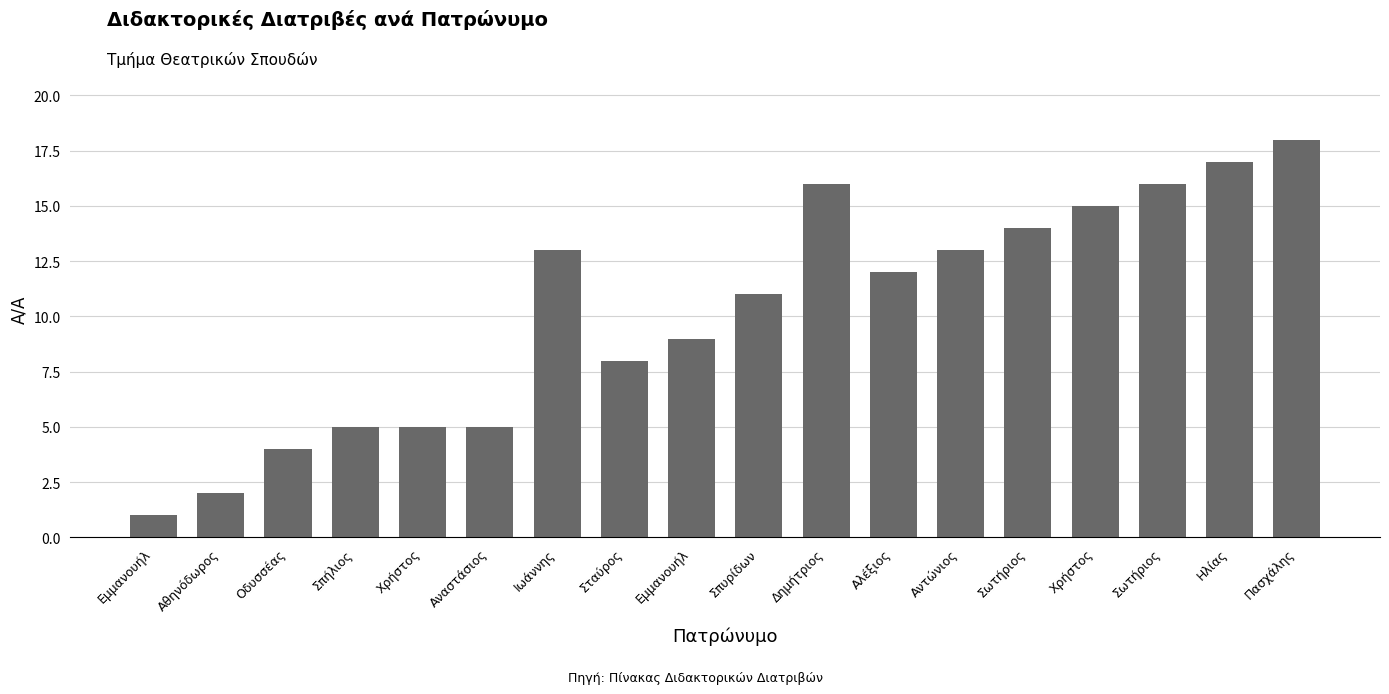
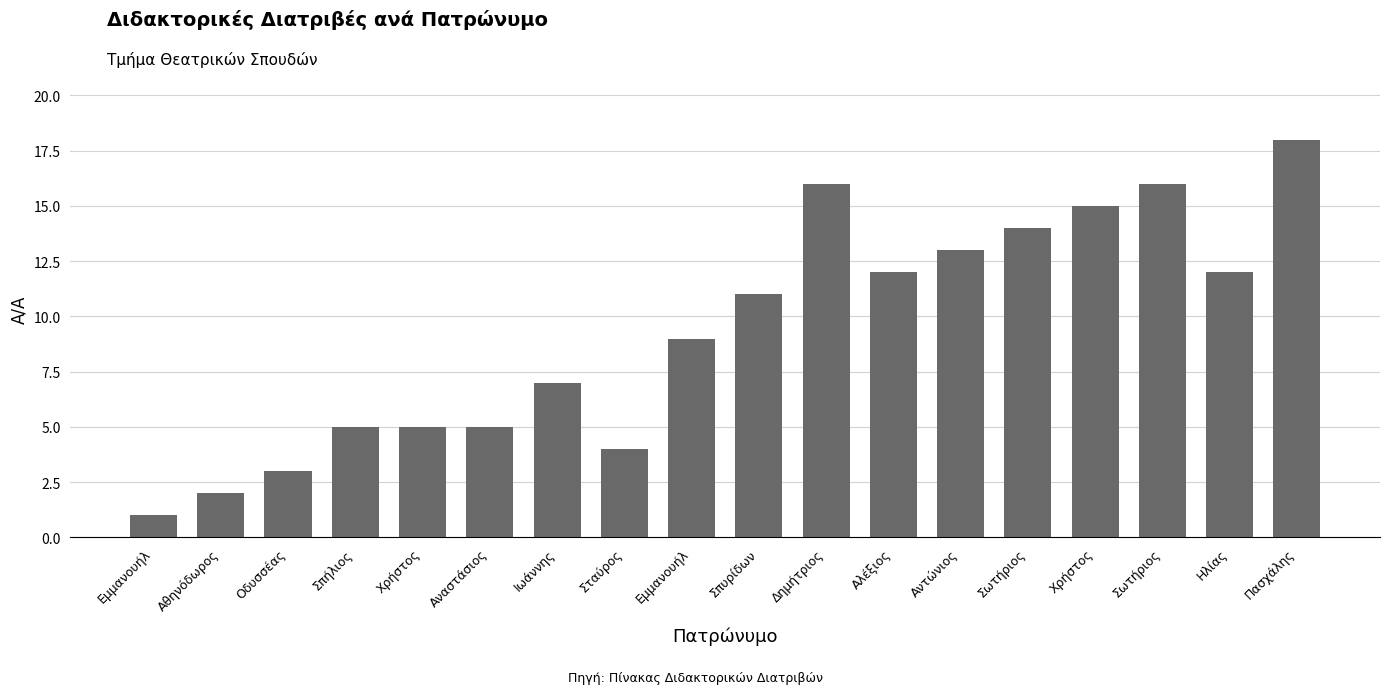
Οδυσσέας: 4 -> 3
Ιωάννης: 13 -> 7
Σταύρος: 8 -> 4
Ηλίας: 17 -> 12
